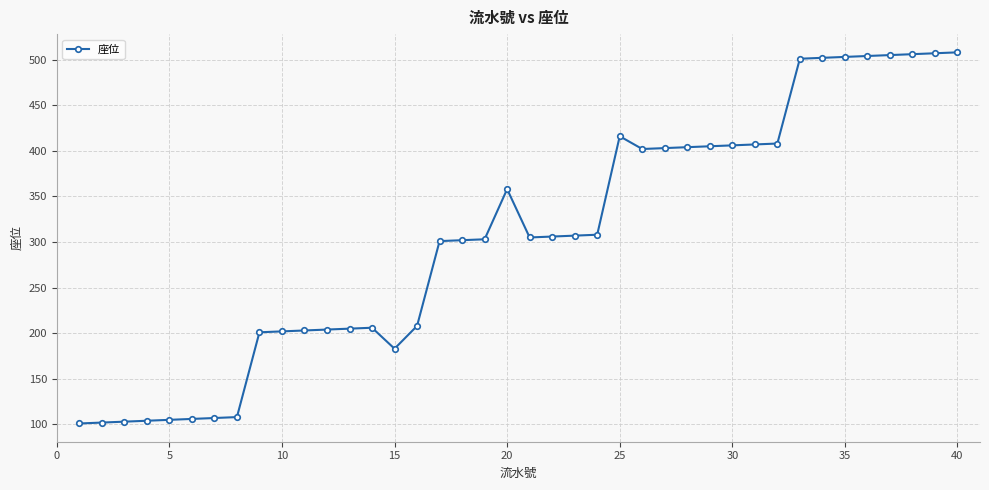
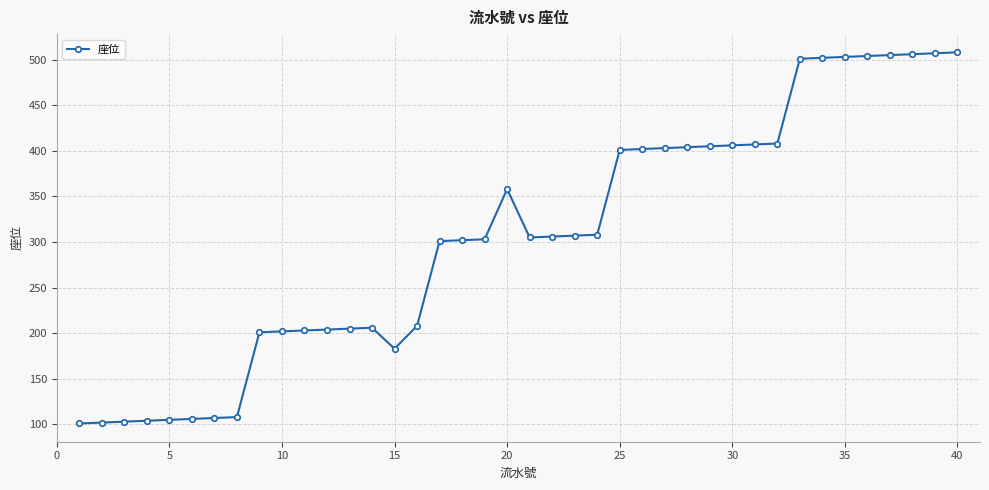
25: 420 -> 400
